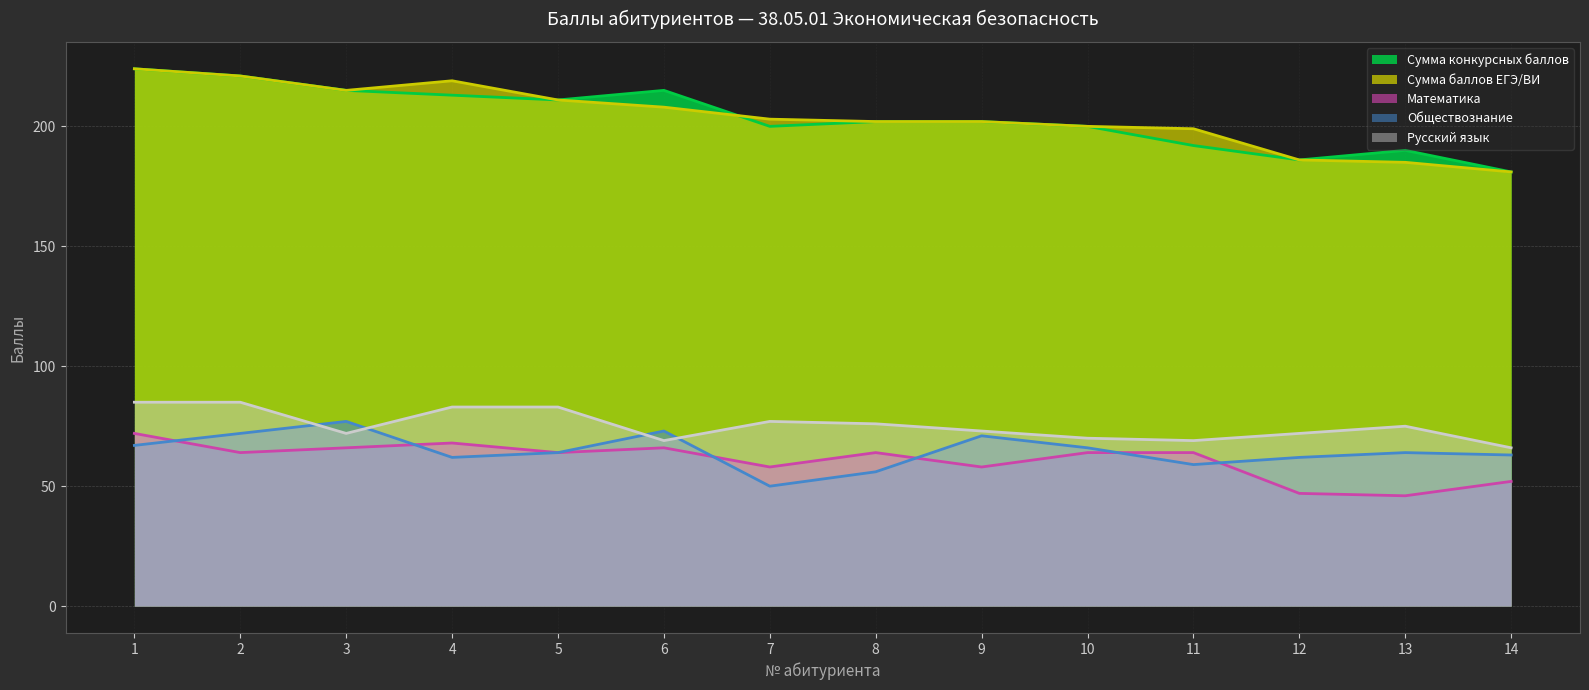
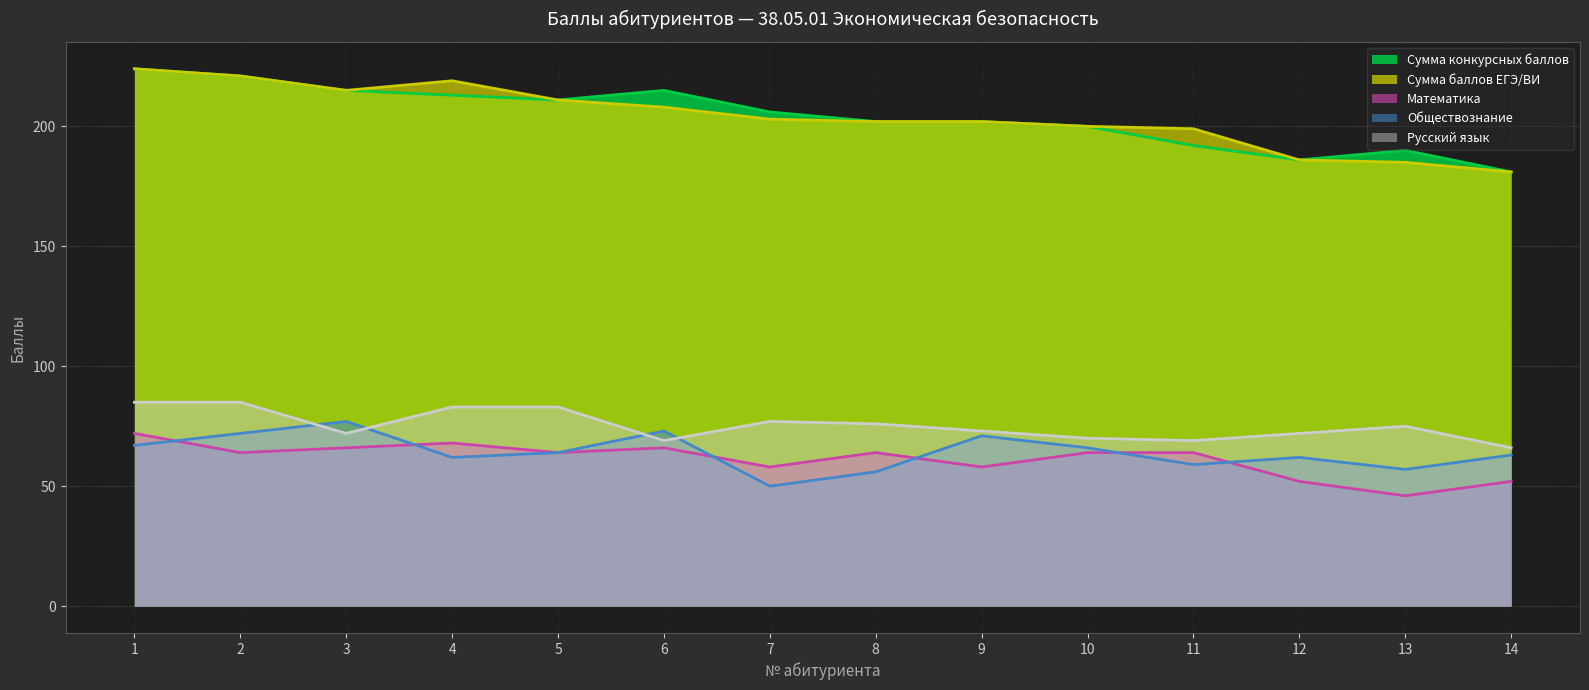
Сумма конкурсных баллов, 7: 200 -> 206
Математика, 12: 47 -> 52
Обществознание, 13: 64 -> 57
